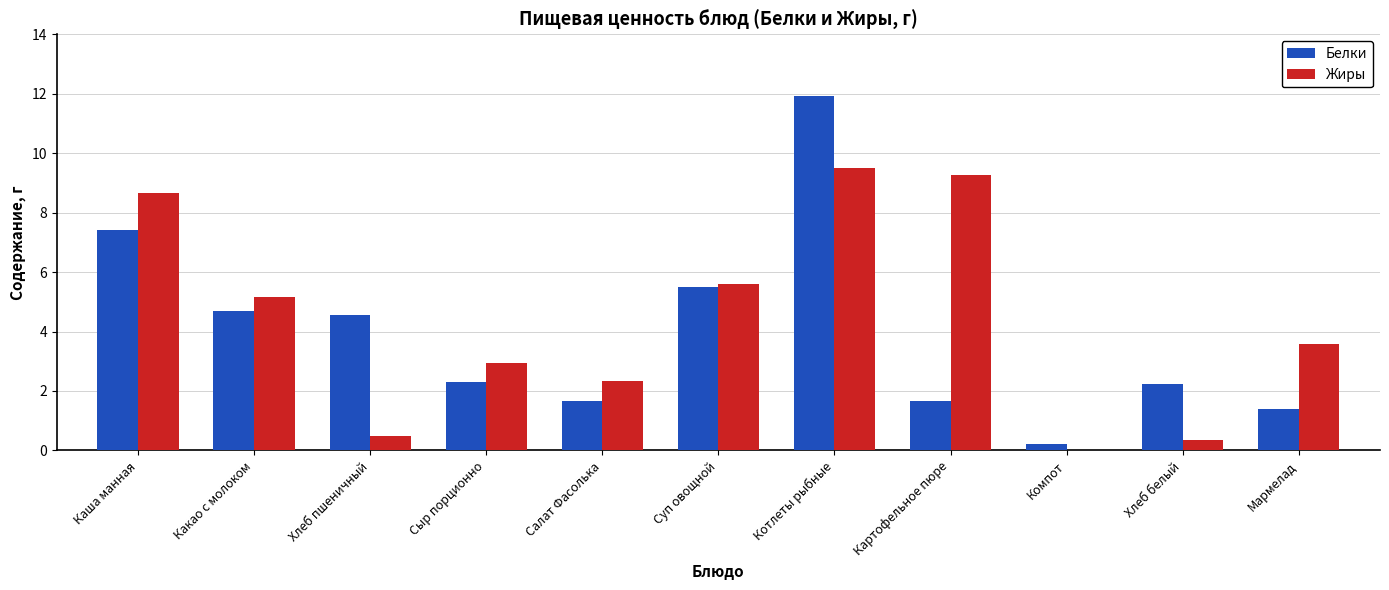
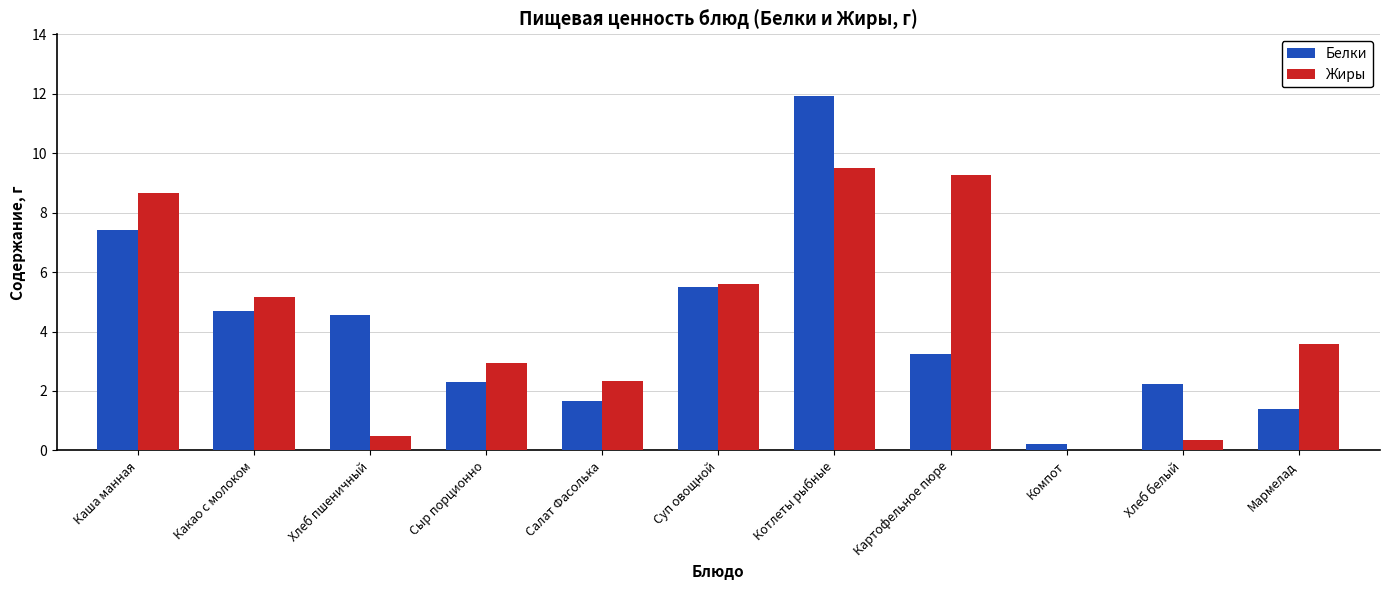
Белки, Картофельное пюре: 1.7 -> 3.3
